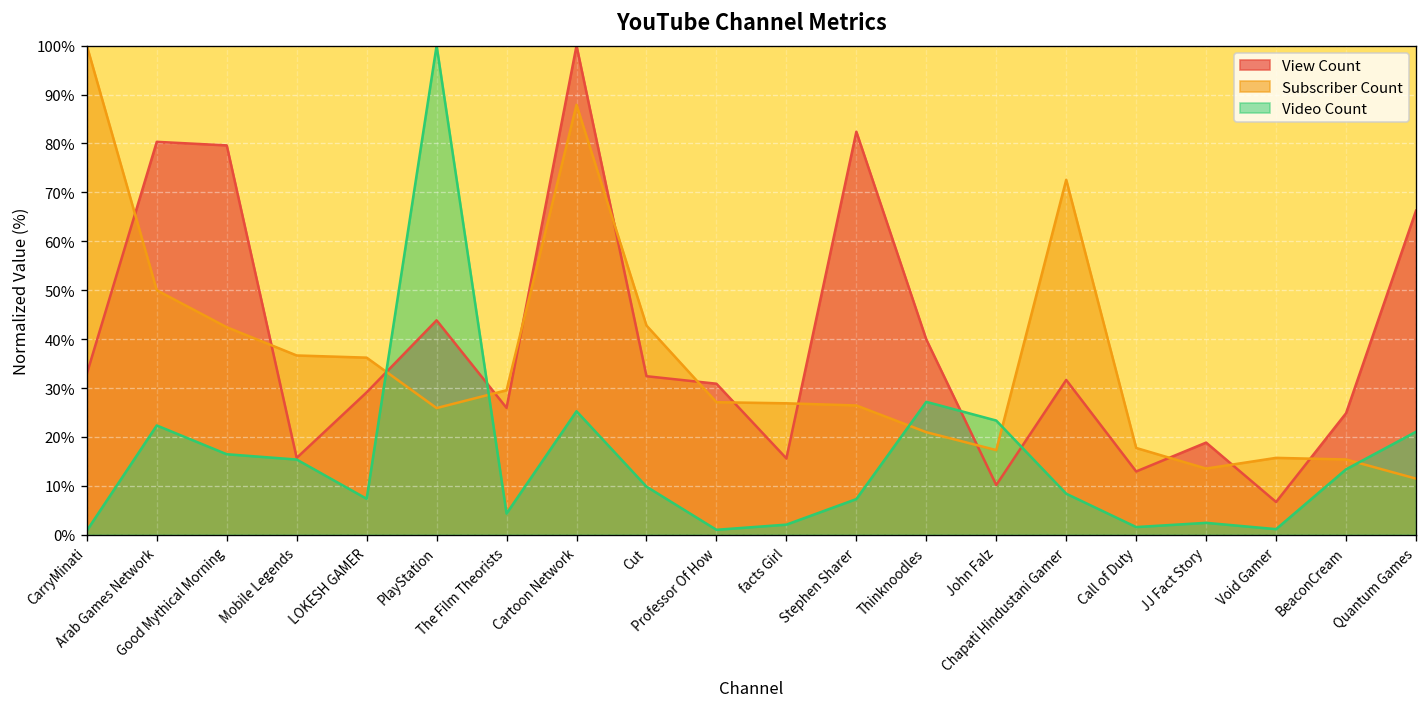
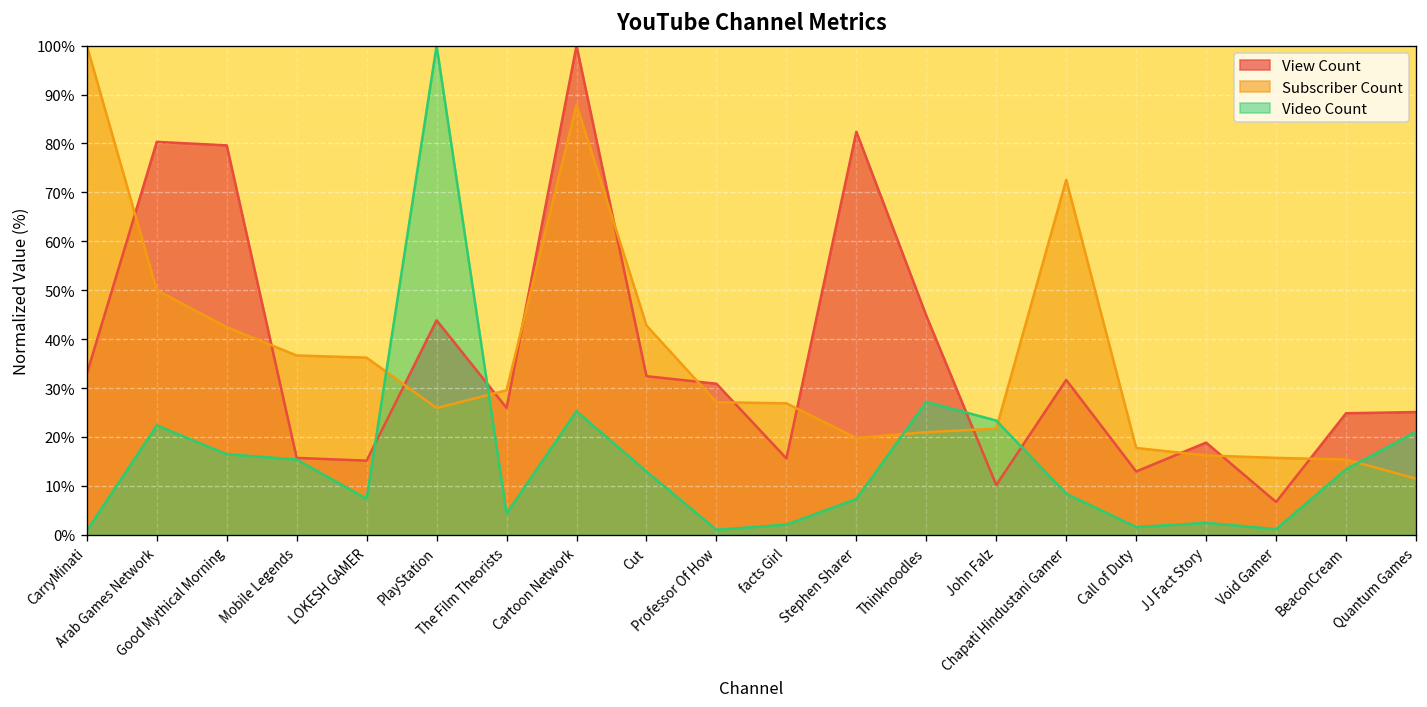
View Count, LOKESH GAMER: 29% -> 15%
Video Count, Cut: 10% -> 13%
Subscriber Count, Stephen Sharer: 26% -> 20%
View Count, Thinknoodles: 40% -> 45%
Subscriber Count, John Falz: 17% -> 22%
Subscriber Count, JJ Fact Story: 14% -> 16%
View Count, Quantum Games: 66% -> 25%
